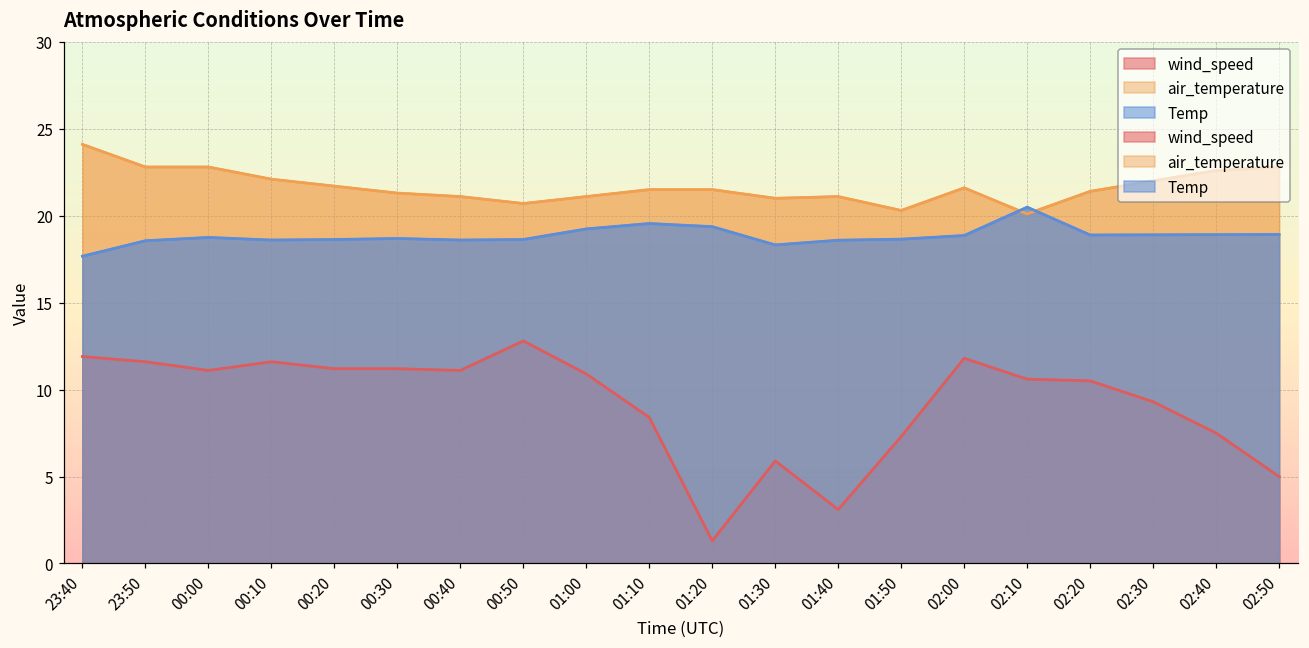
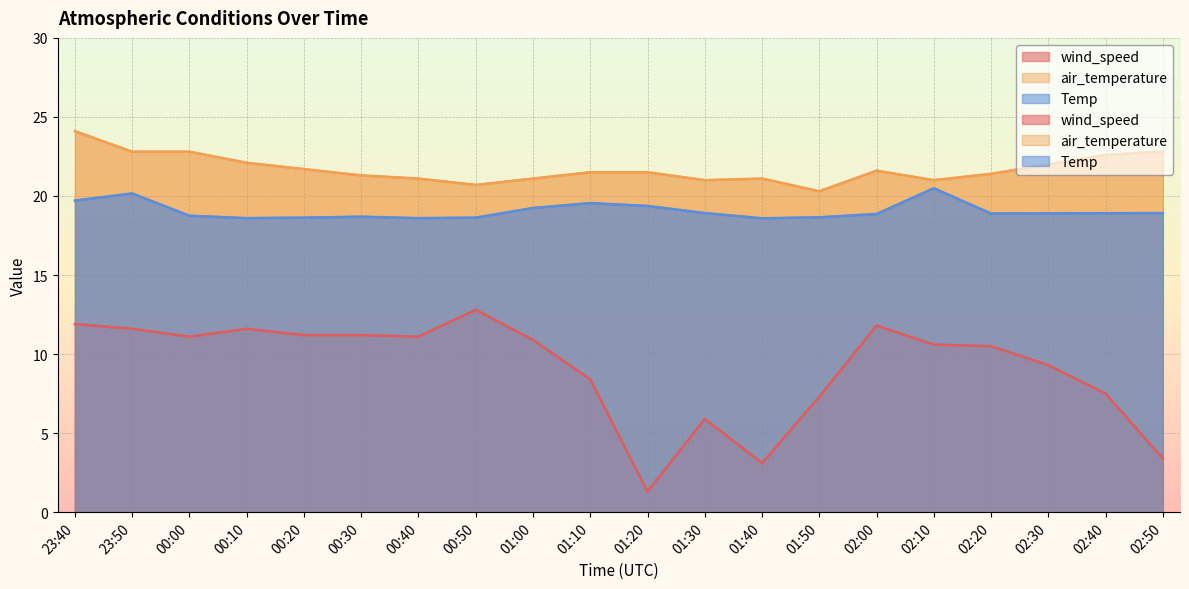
Temp, 23:40: 17.7 -> 19.7
Temp, 23:50: 18.6 -> 20.2
Temp, 01:30: 18.3 -> 18.9
air_temperature, 02:10: 20.1 -> 21.0
wind_speed, 02:50: 5.0 -> 3.4
